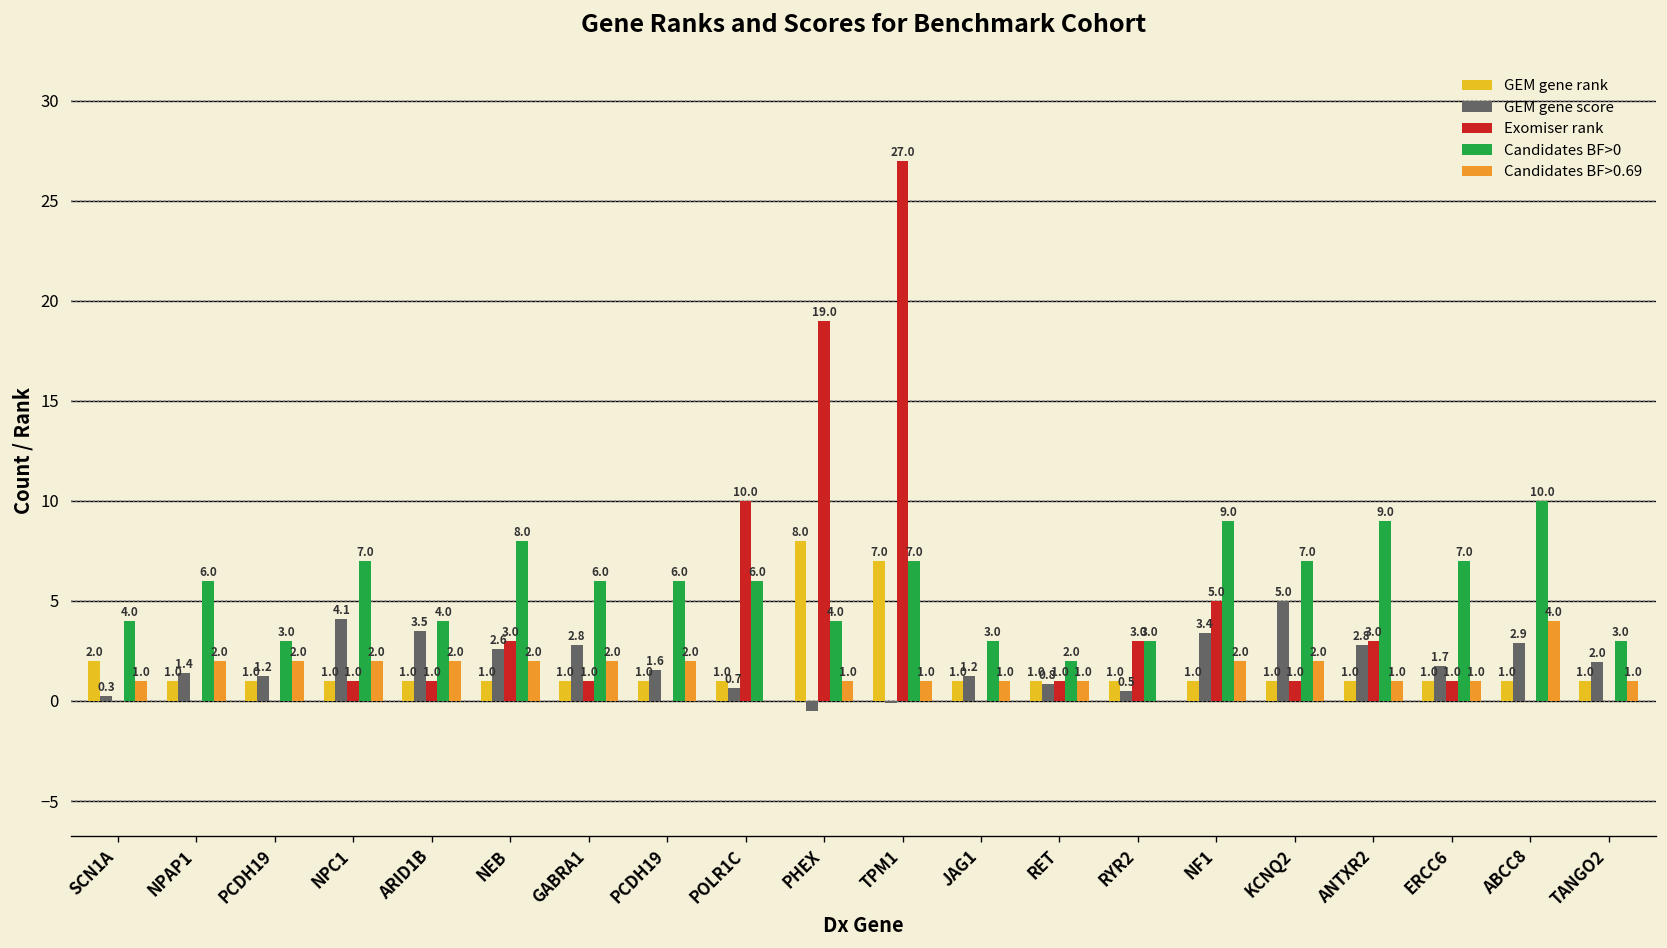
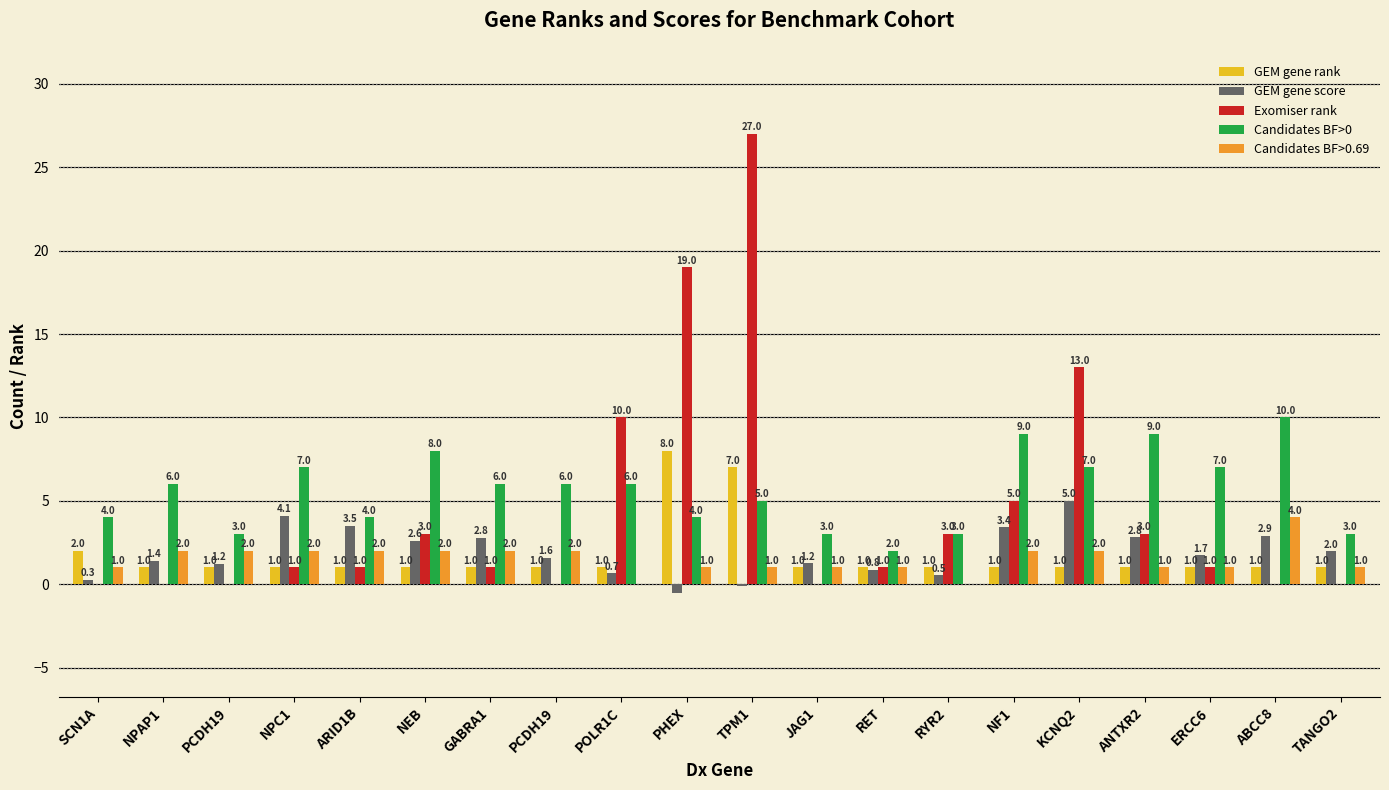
Candidates BF>0, TPM1: 7.0 -> 5.0
Exomiser rank, KCNQ2: 1.0 -> 13.0
